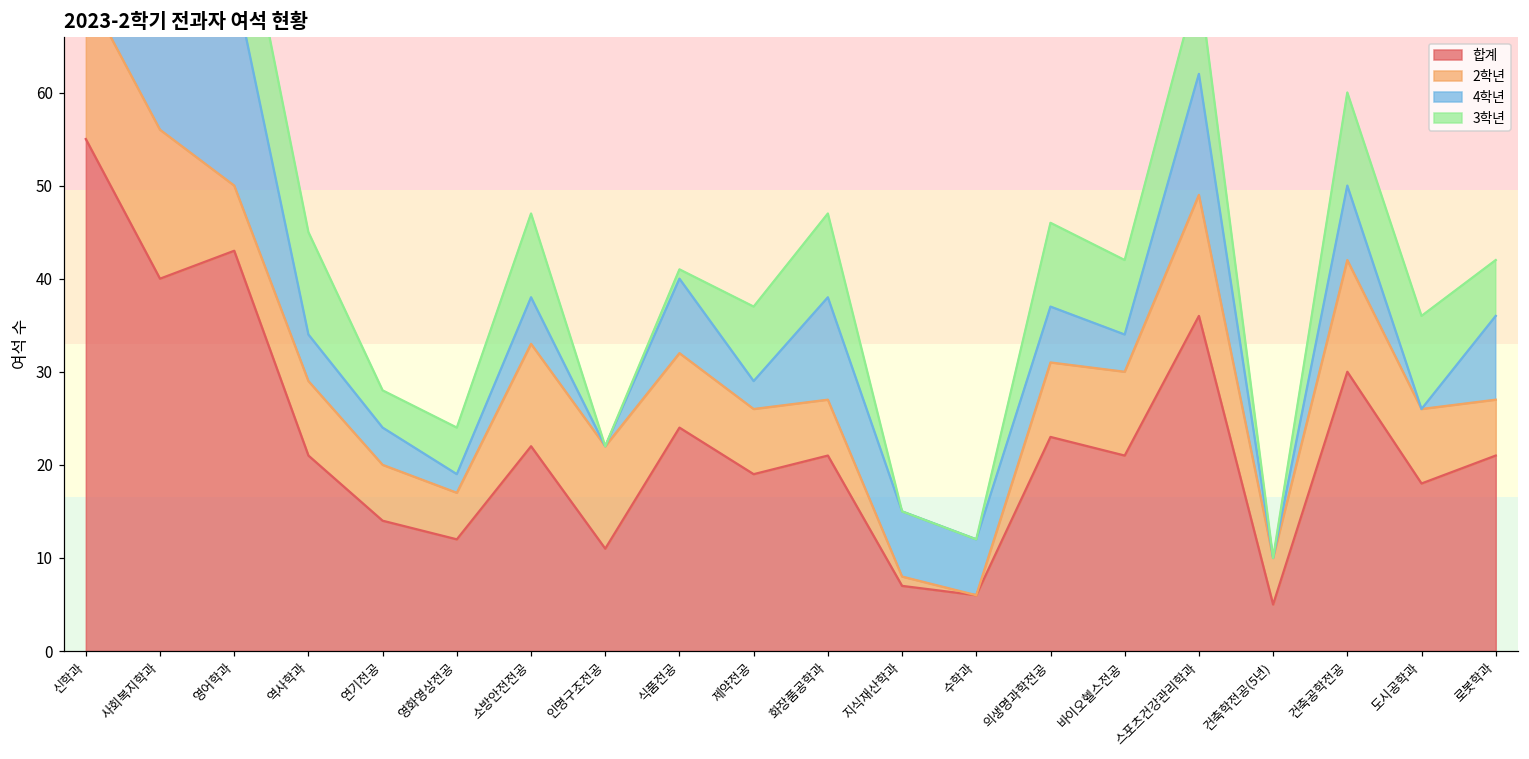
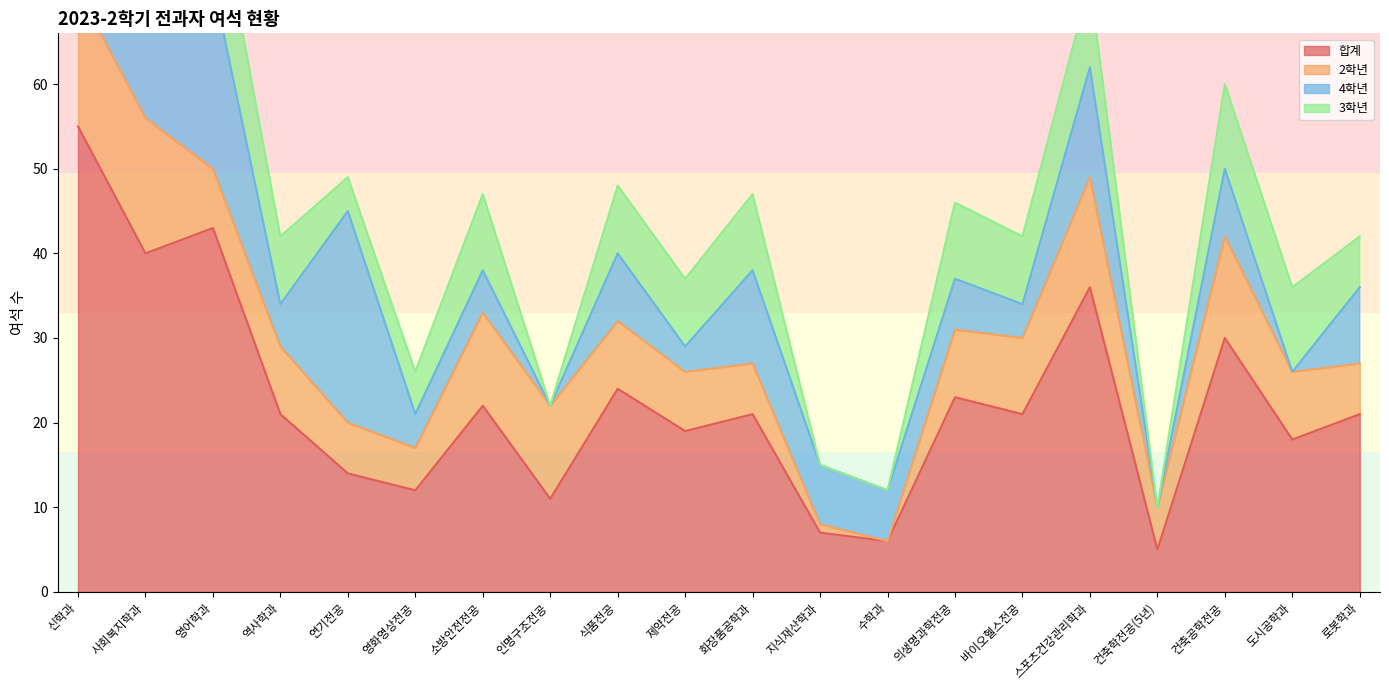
3학년, 역사학과: 11 -> 8
4학년, 연기전공: 4 -> 25
4학년, 영화영상전공: 2 -> 4
3학년, 식품전공: 1 -> 8
